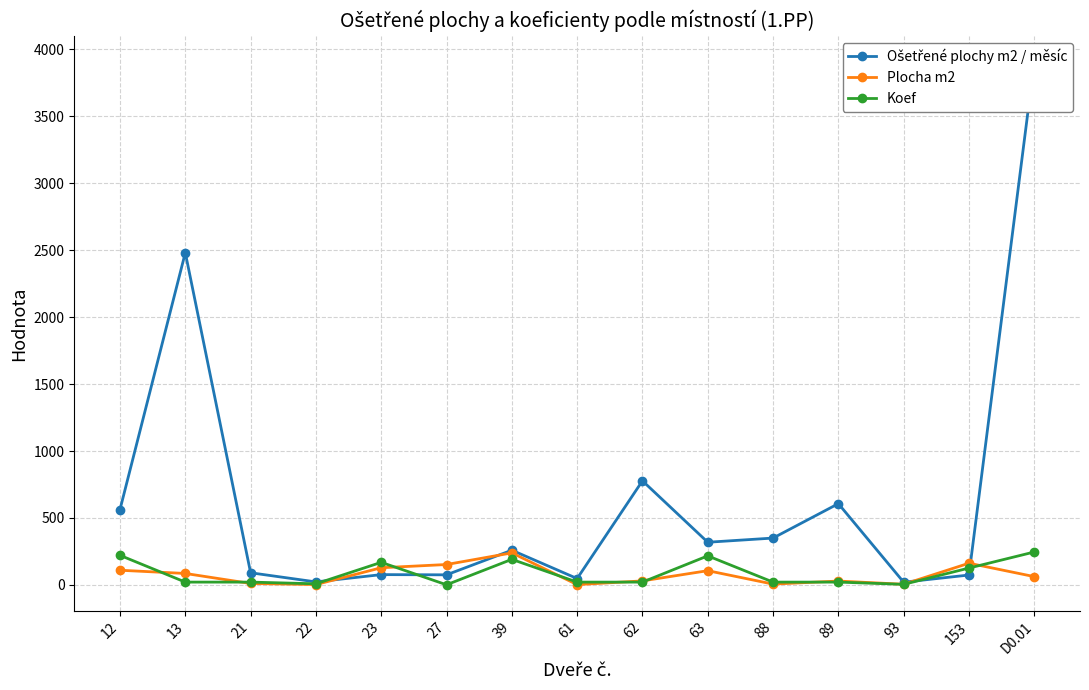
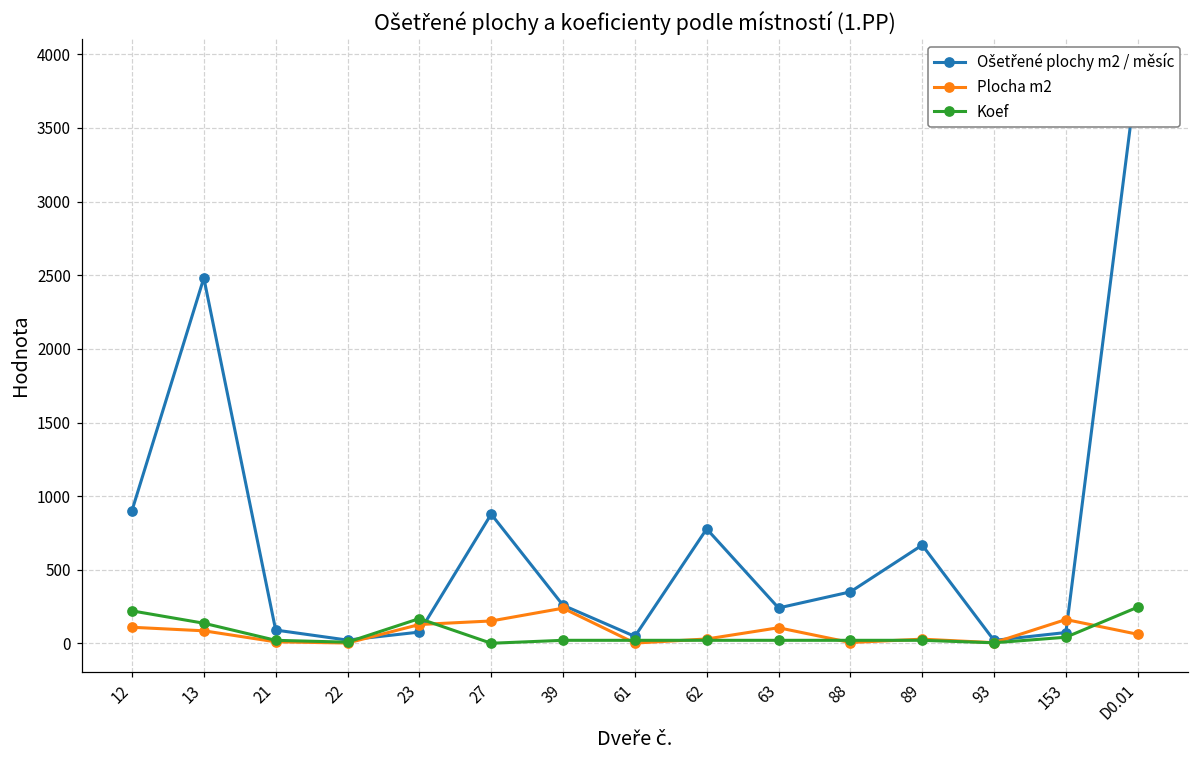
Ošetřené plochy m2 / měsíc, 12: 560 -> 900
Koef, 13: 20 -> 140
Ošetřené plochy m2 / měsíc, 27: 80 -> 880
Koef, 39: 190 -> 20
Ošetřené plochy m2 / měsíc, 63: 320 -> 240
Koef, 63: 220 -> 20
Ošetřené plochy m2 / měsíc, 89: 610 -> 670
Koef, 153: 130 -> 40
